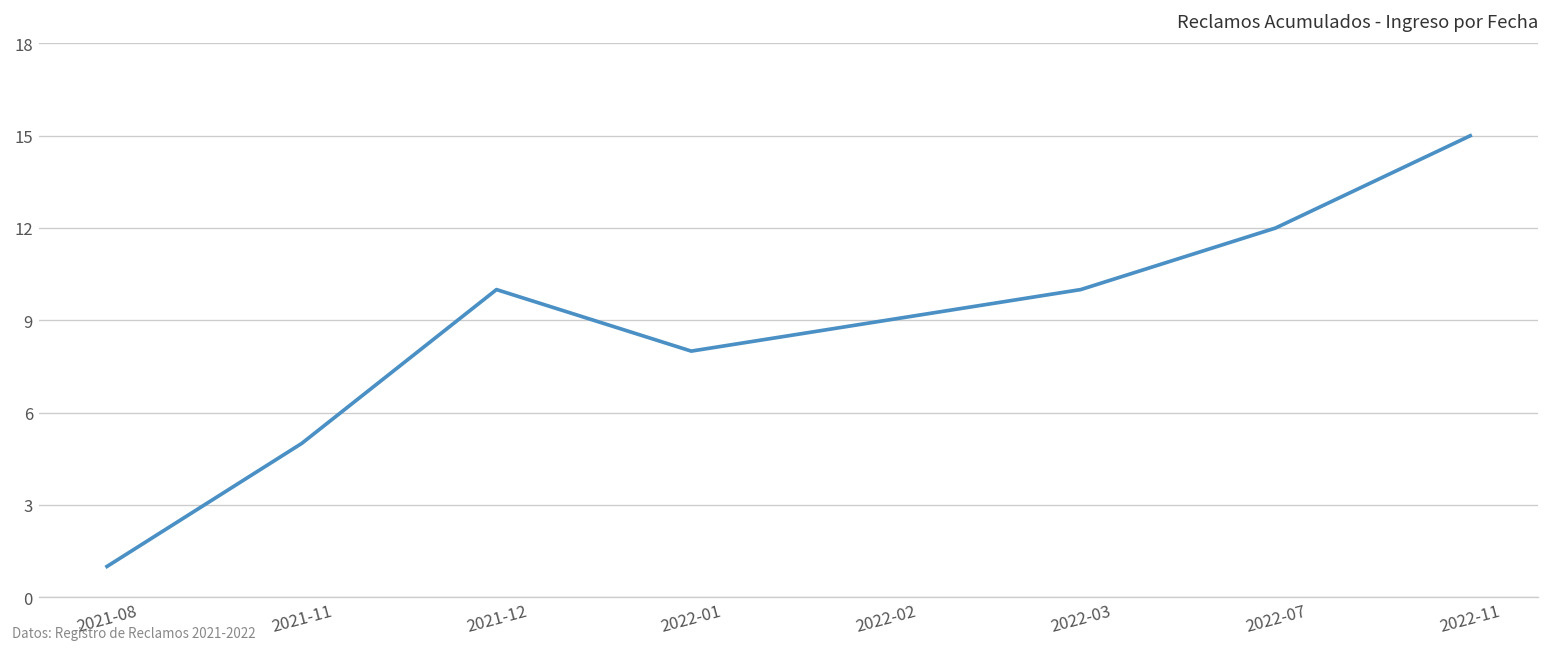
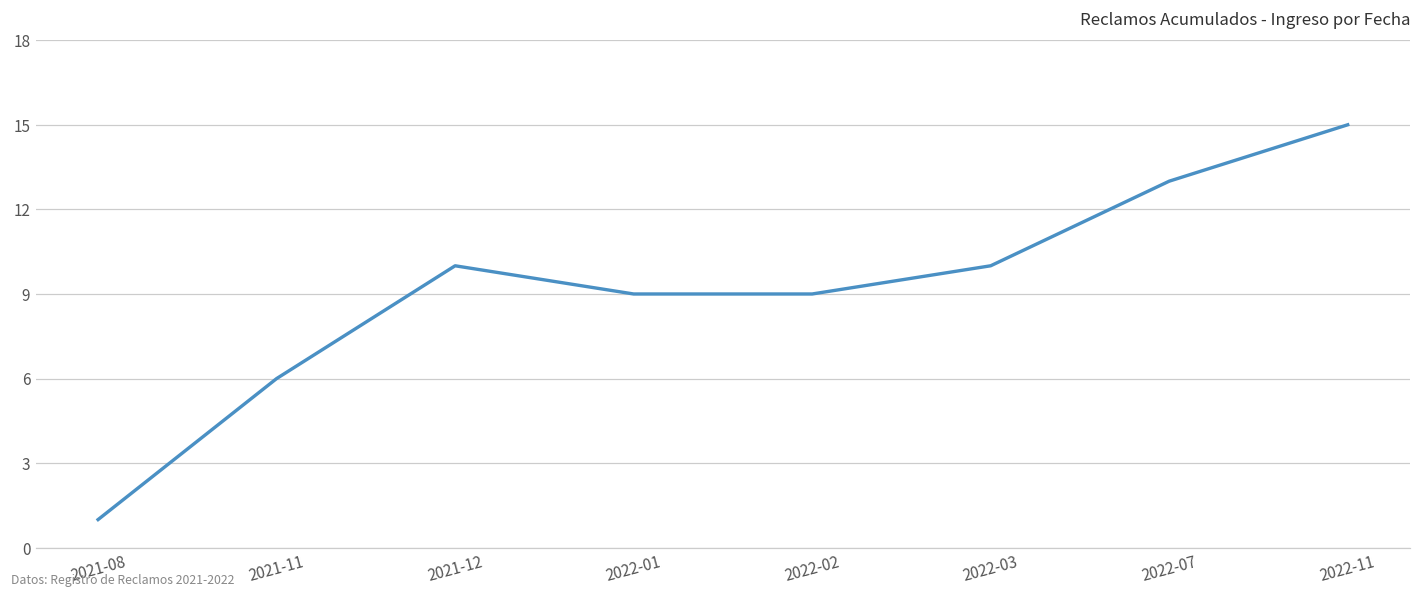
2021-11: 5 -> 6
2022-01: 8 -> 9
2022-07: 12 -> 13
